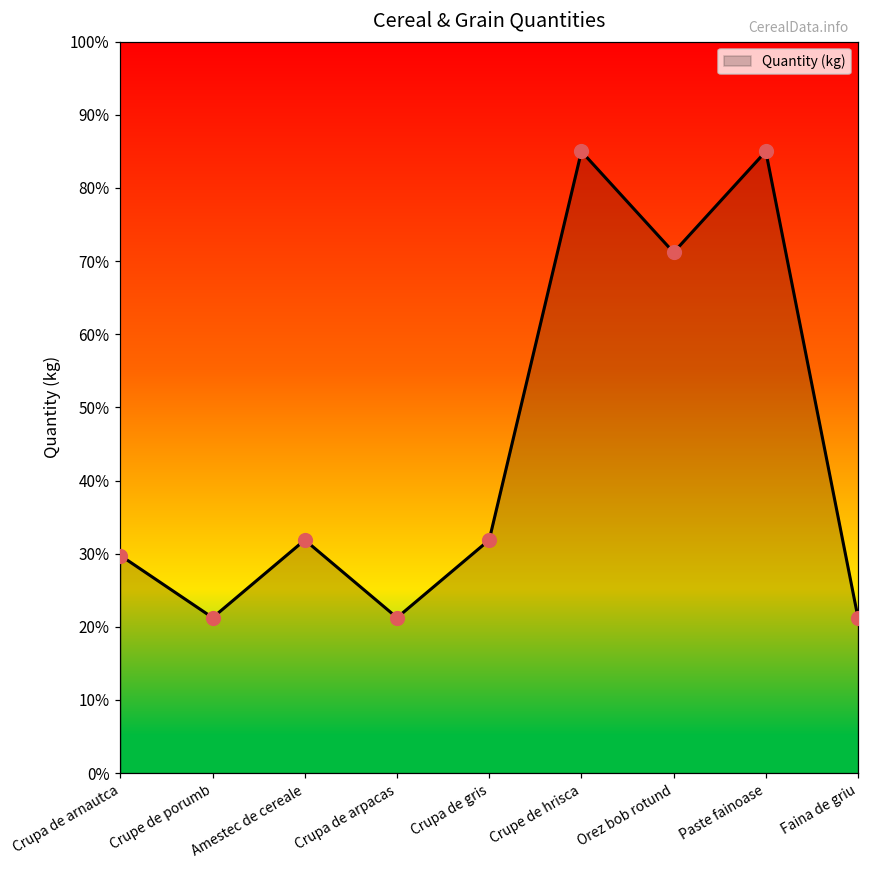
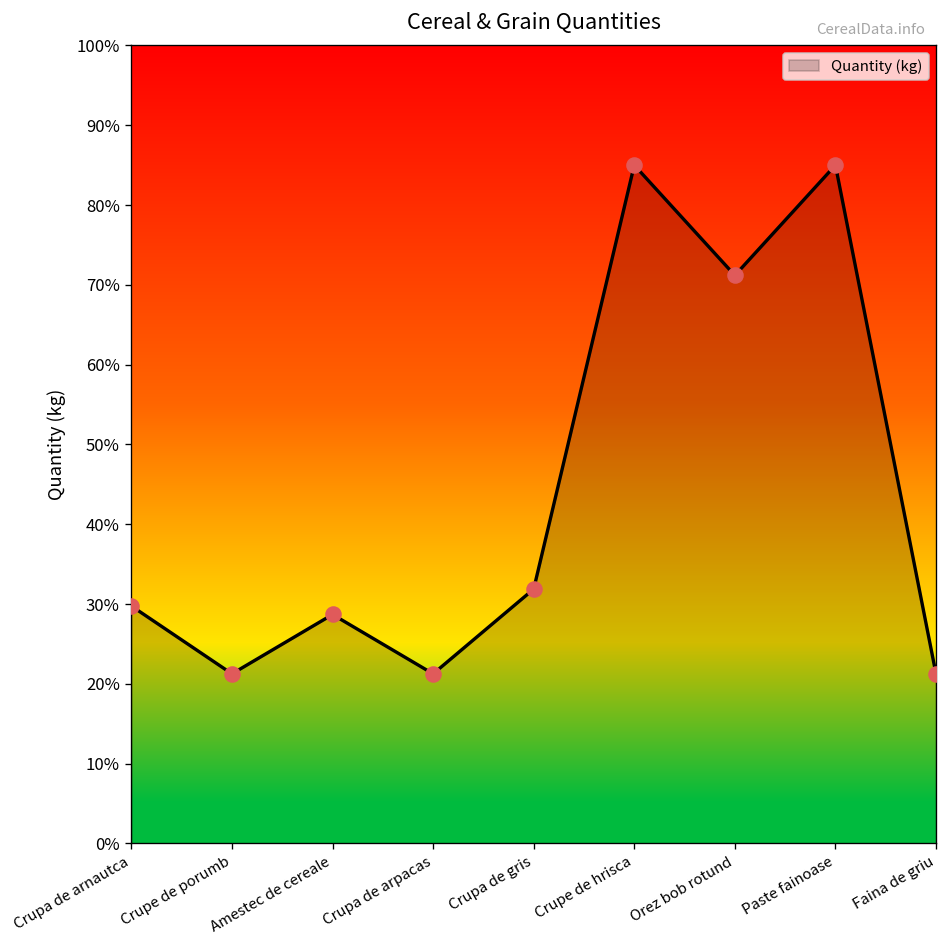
Amestec de cereale: 32% -> 29%
